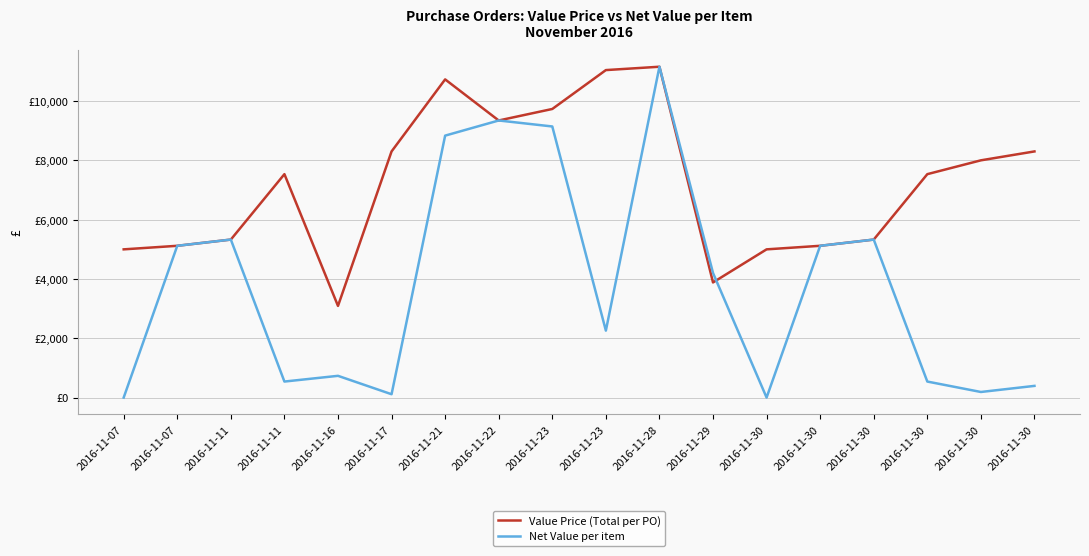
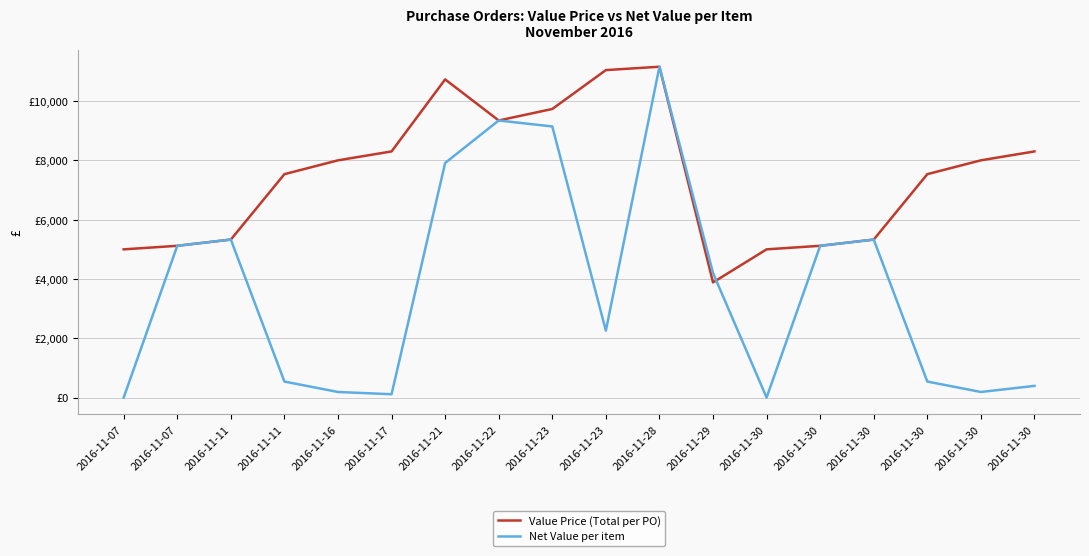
Value Price (Total per PO), 2016-11-16: £3,100 -> £8,000
Net Value per item, 2016-11-16: £700 -> £200
Net Value per item, 2016-11-21: £8,800 -> £7,900
